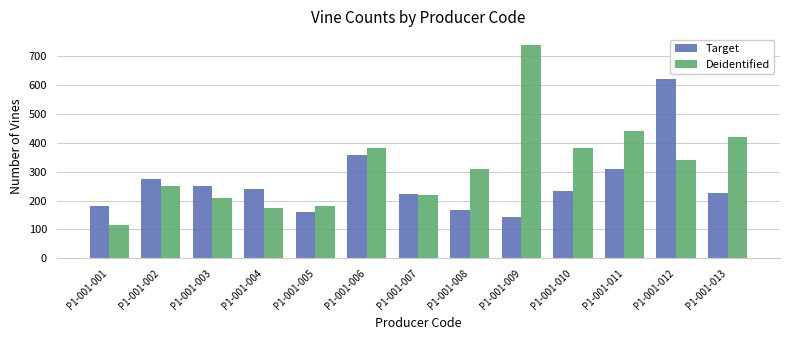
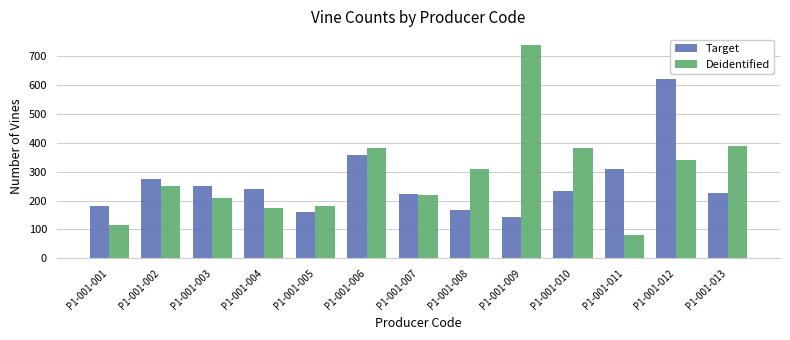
Deidentified, P1-001-011: 440 -> 80
Deidentified, P1-001-013: 420 -> 390
